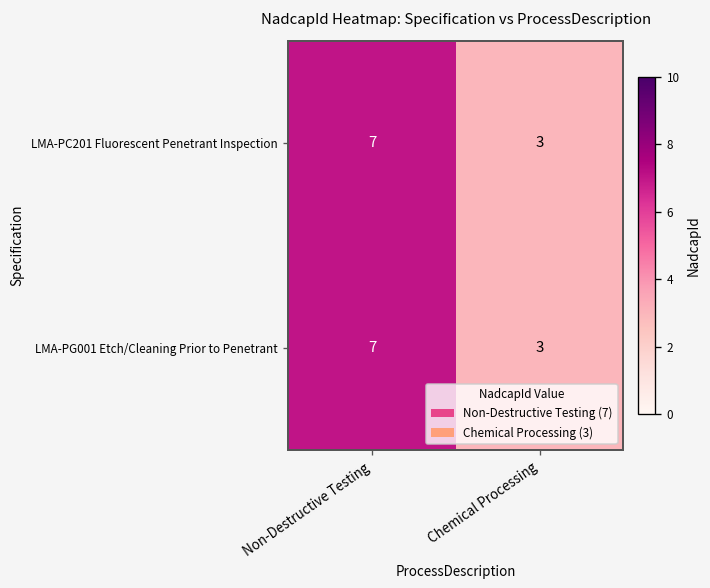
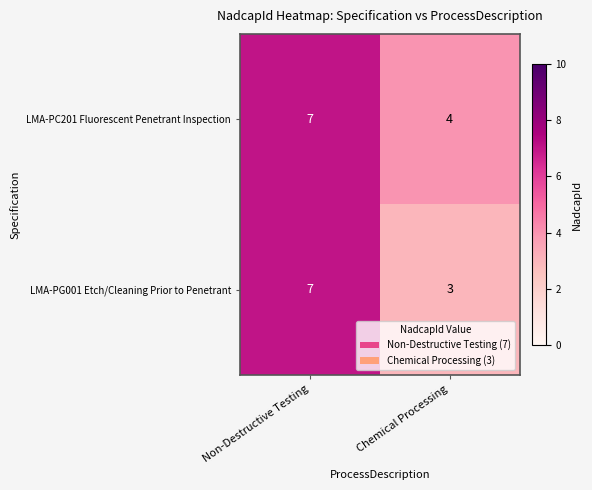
LMA-PC201 Fluorescent Penetrant Inspection, Chemical Processing: 3 -> 4
